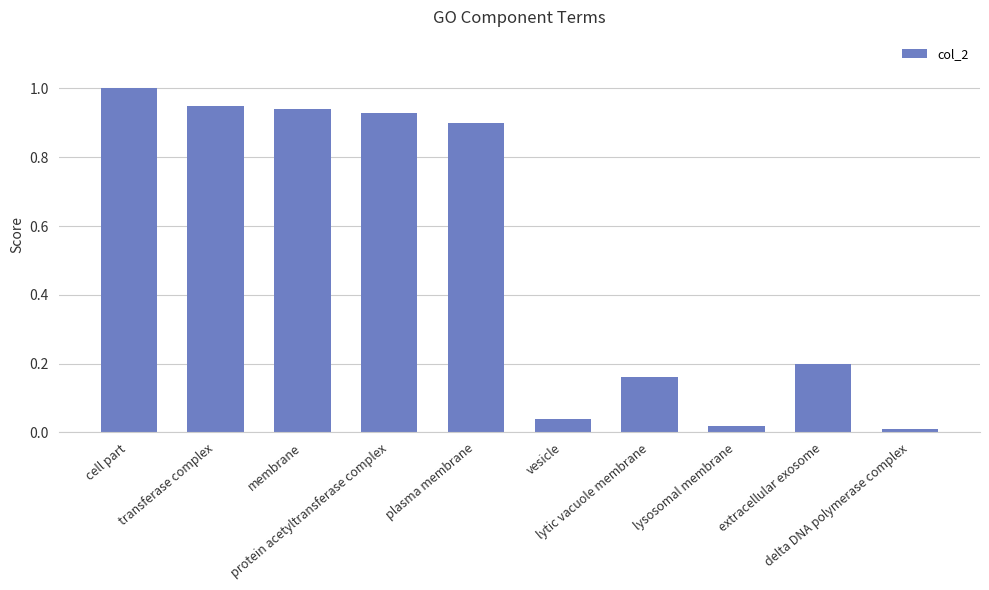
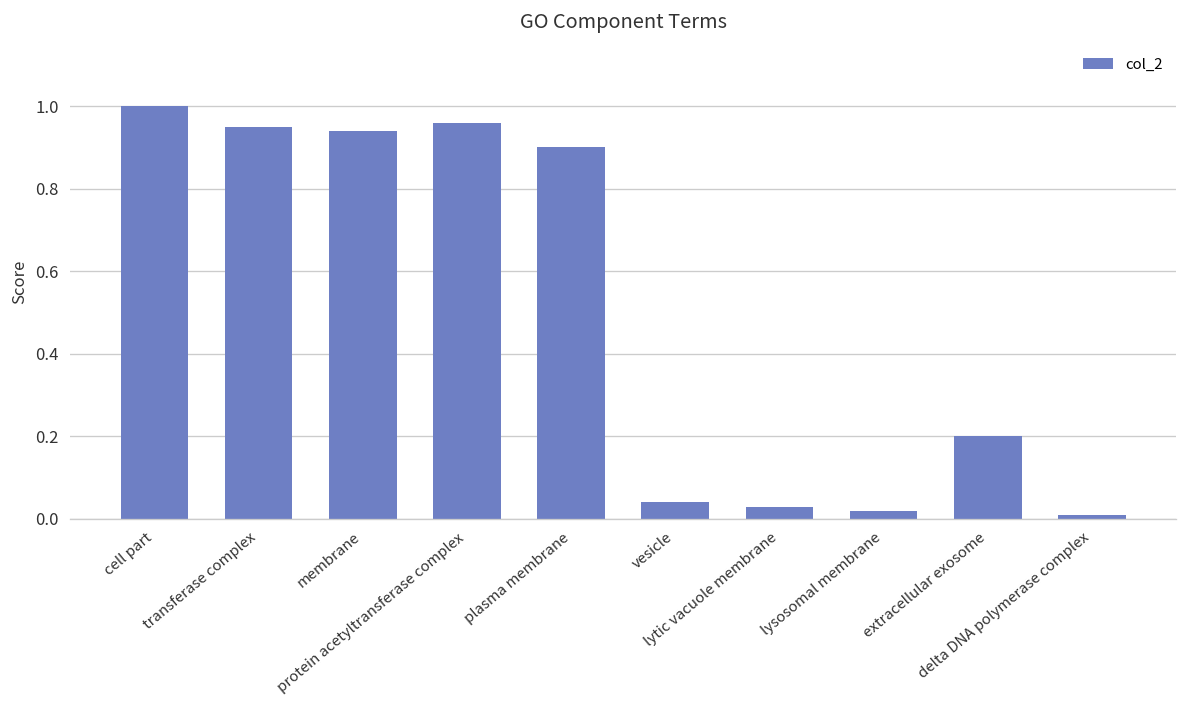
protein acetyltransferase complex: 0.93 -> 0.96
lytic vacuole membrane: 0.16 -> 0.03
